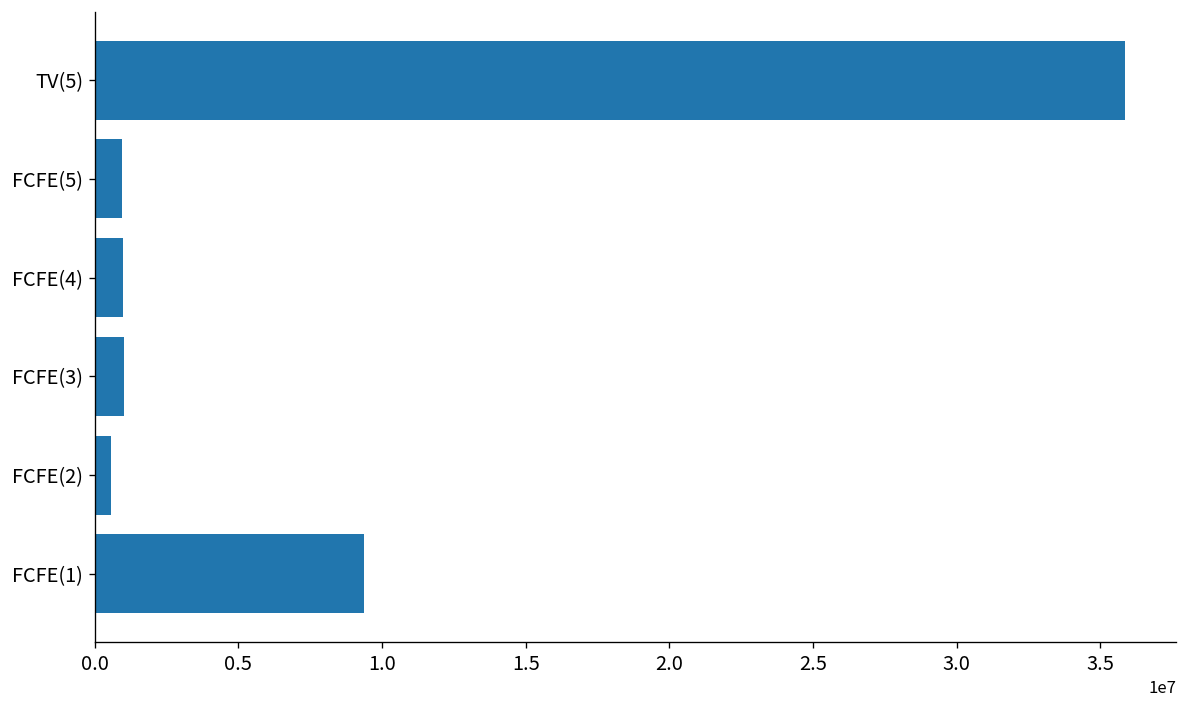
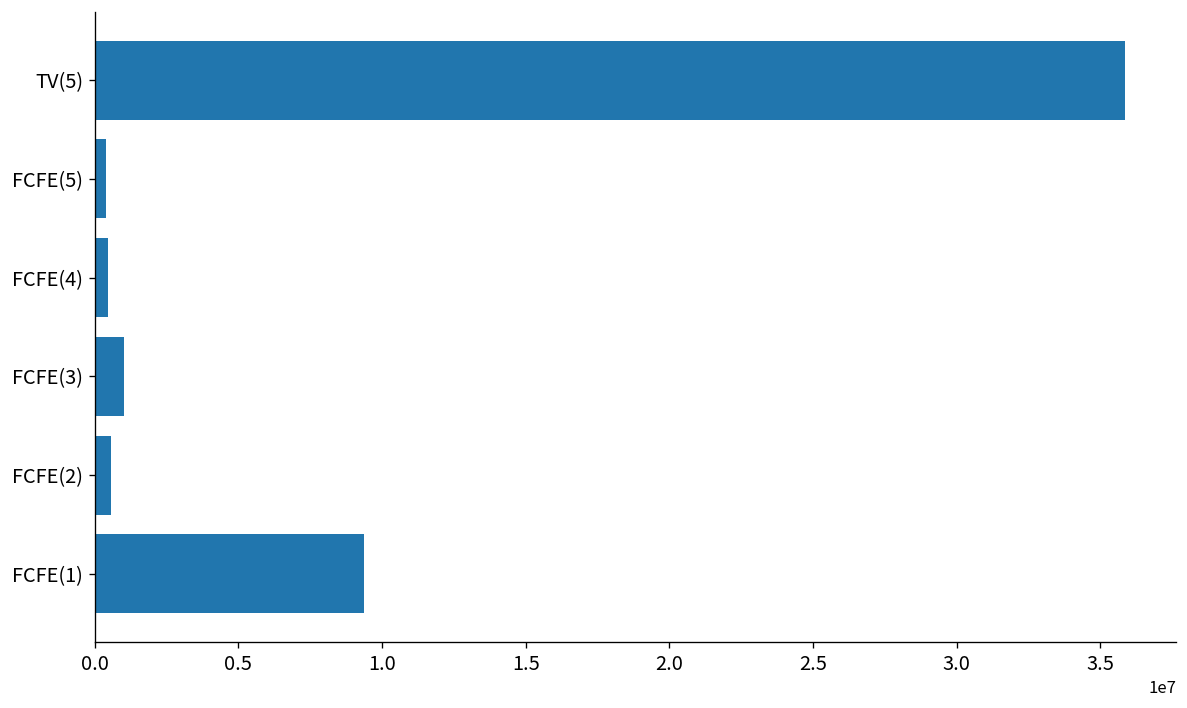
FCFE(5): 1000000 -> 400000
FCFE(4): 1000000 -> 500000
